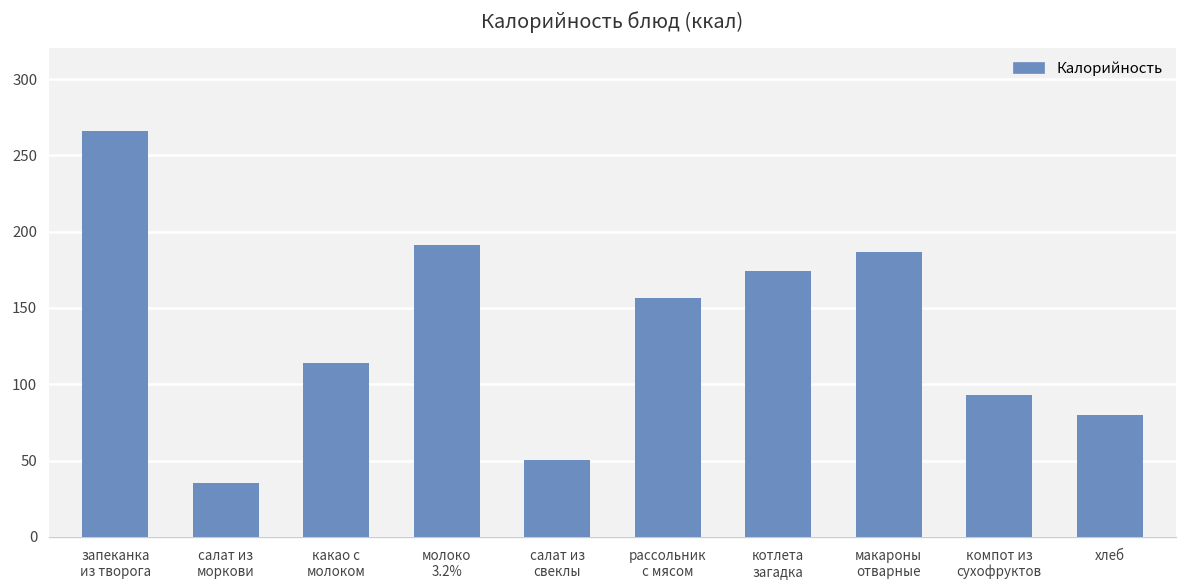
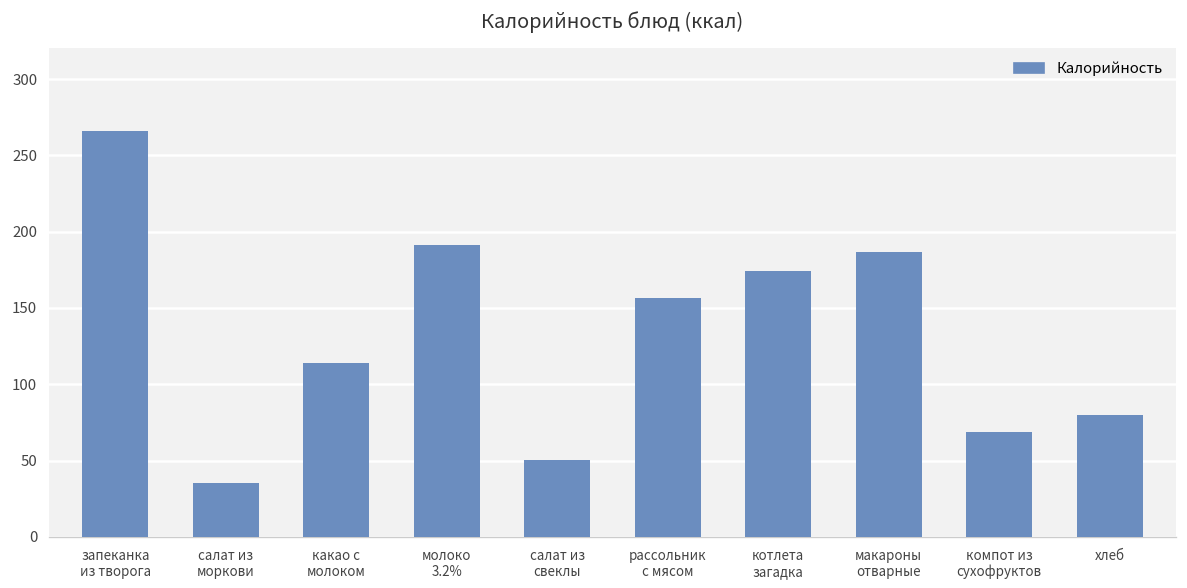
компот из сухофруктов: 93 -> 69
